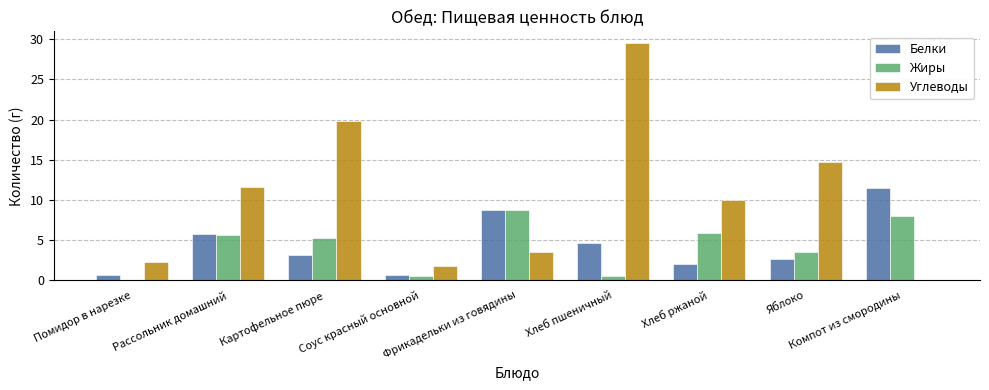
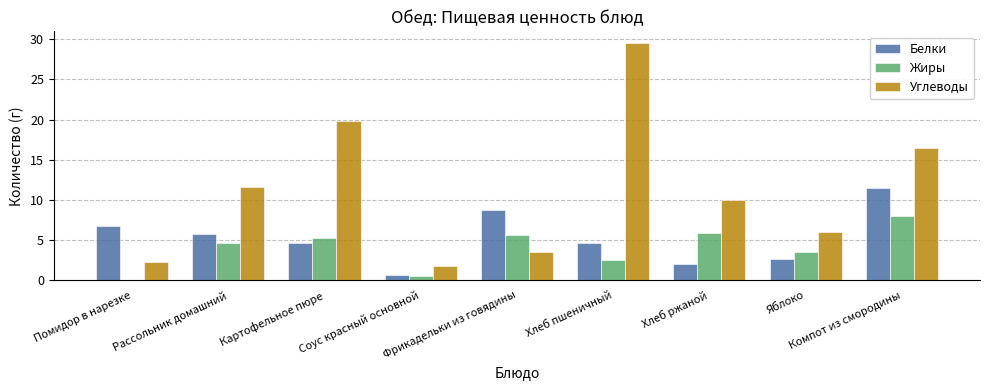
Белки, Помидор в нарезке: 1 -> 7
Жиры, Рассольник домашний: 6 -> 5
Белки, Картофельное пюре: 3 -> 5
Жиры, Фрикадельки из говядины: 9 -> 6
Жиры, Хлеб пшеничный: 1 -> 3
Углеводы, Яблоко: 15 -> 6
Углеводы, Компот из смородины: 0 -> 17
